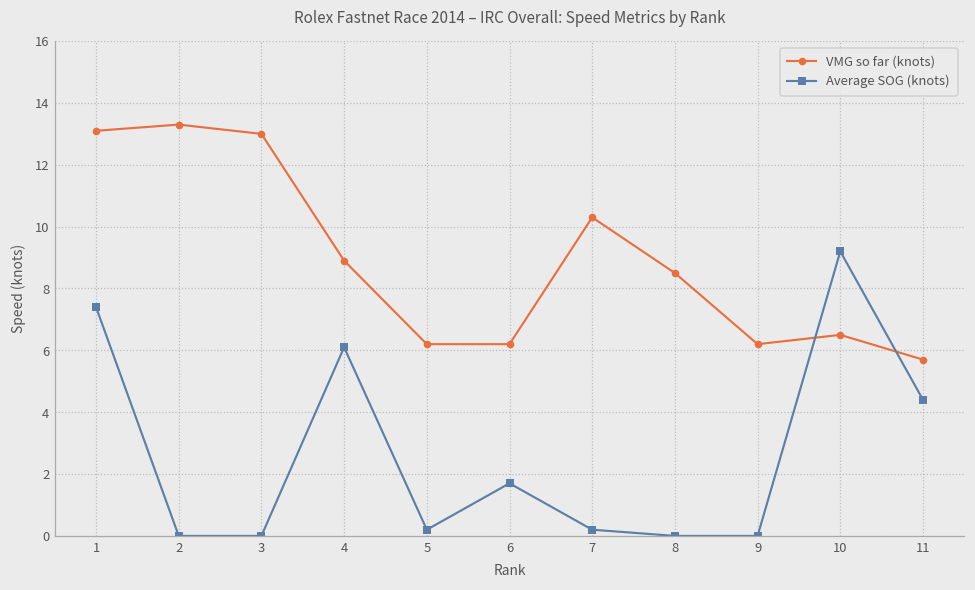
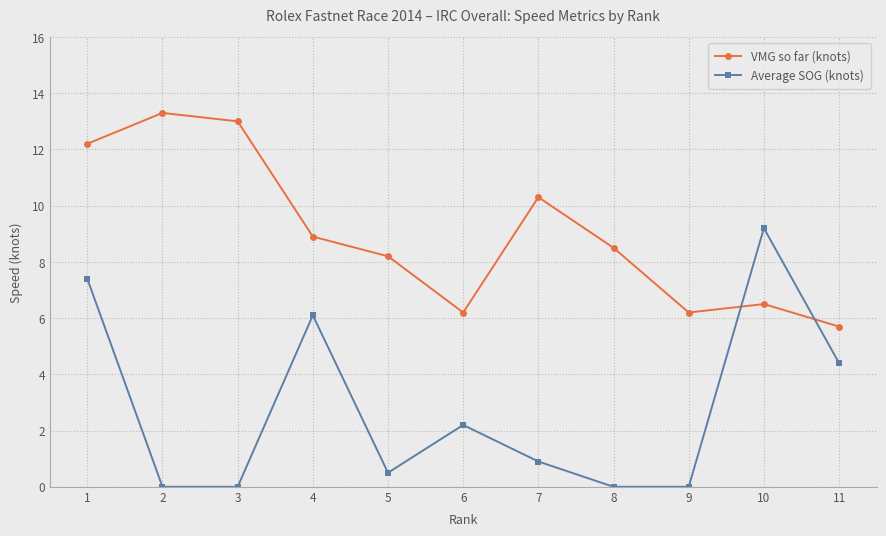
VMG so far (knots), 1: 13.1 -> 12.2
VMG so far (knots), 5: 6.2 -> 8.2
Average SOG (knots), 5: 0.2 -> 0.5
Average SOG (knots), 6: 1.7 -> 2.2
Average SOG (knots), 7: 0.2 -> 0.9
